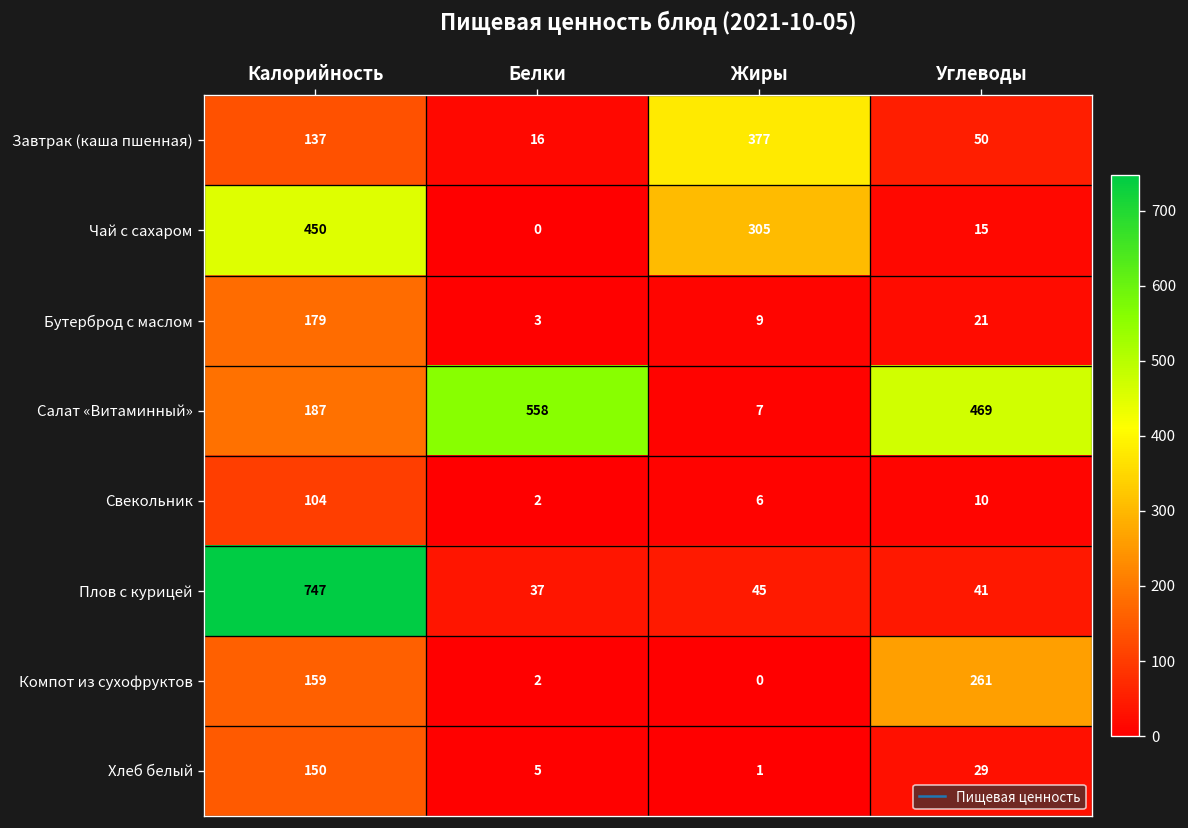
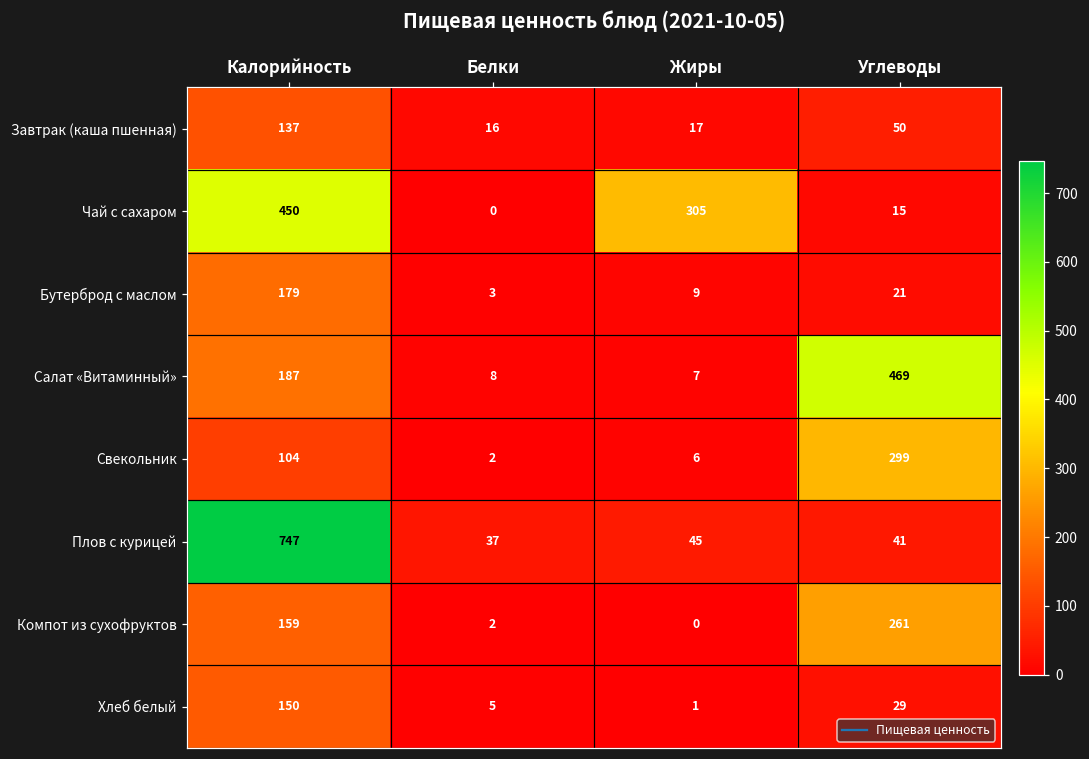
Завтрак (каша пшенная), Жиры: 377 -> 17
Салат «Витаминный», Белки: 558 -> 8
Свекольник, Углеводы: 10 -> 299
